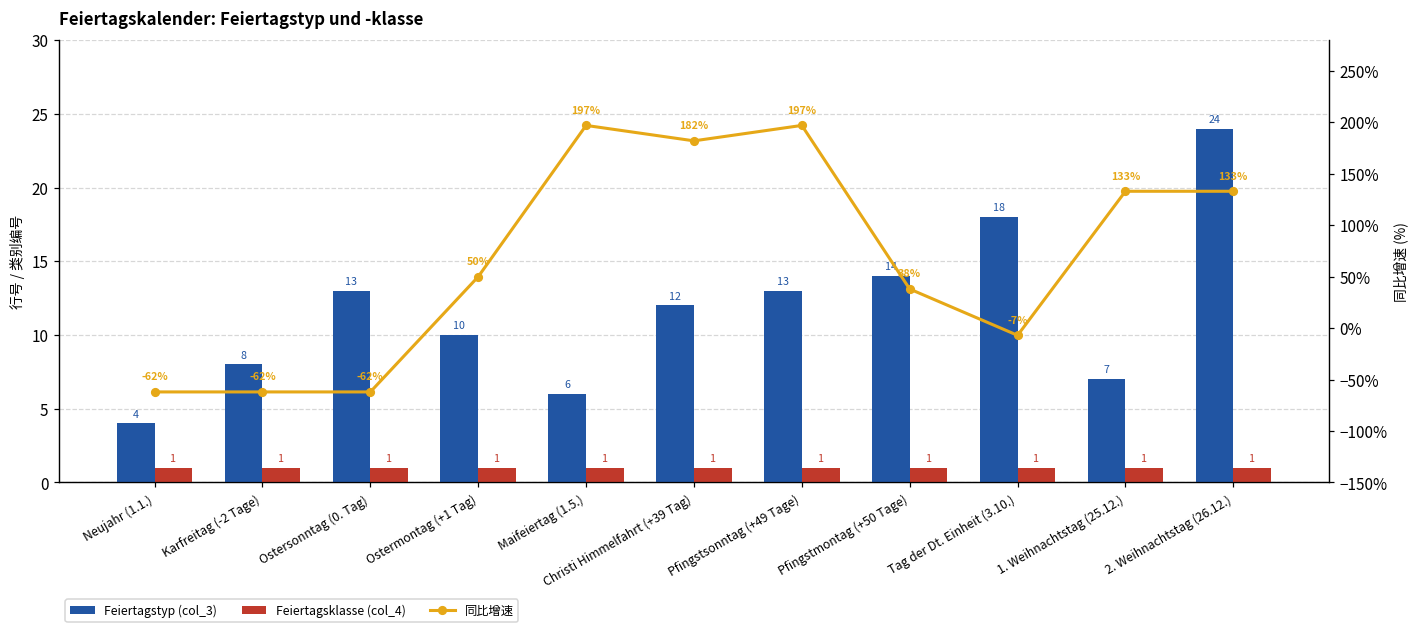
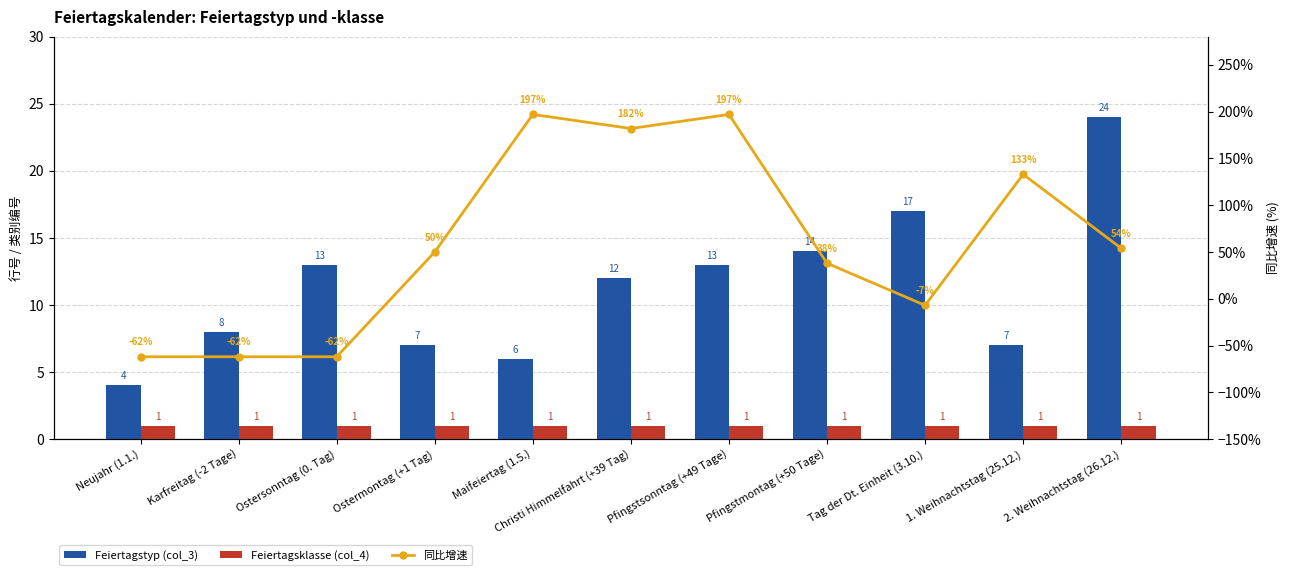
Feiertagstyp (col_3), Ostermontag (+1 Tag): 10 -> 7
Feiertagstyp (col_3), Tag der Dt. Einheit (3.10.): 18 -> 17
同比增速, 2. Weihnachtstag (26.12.): 133% -> 54%
